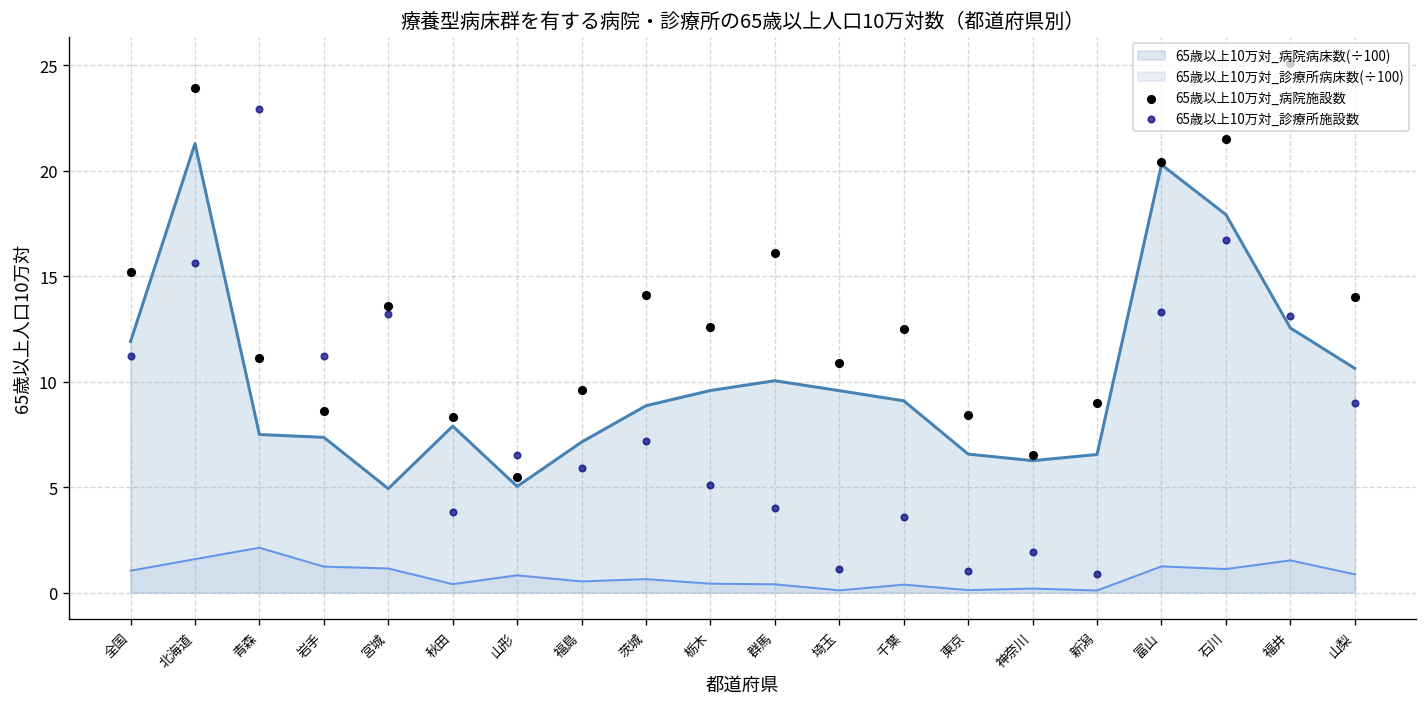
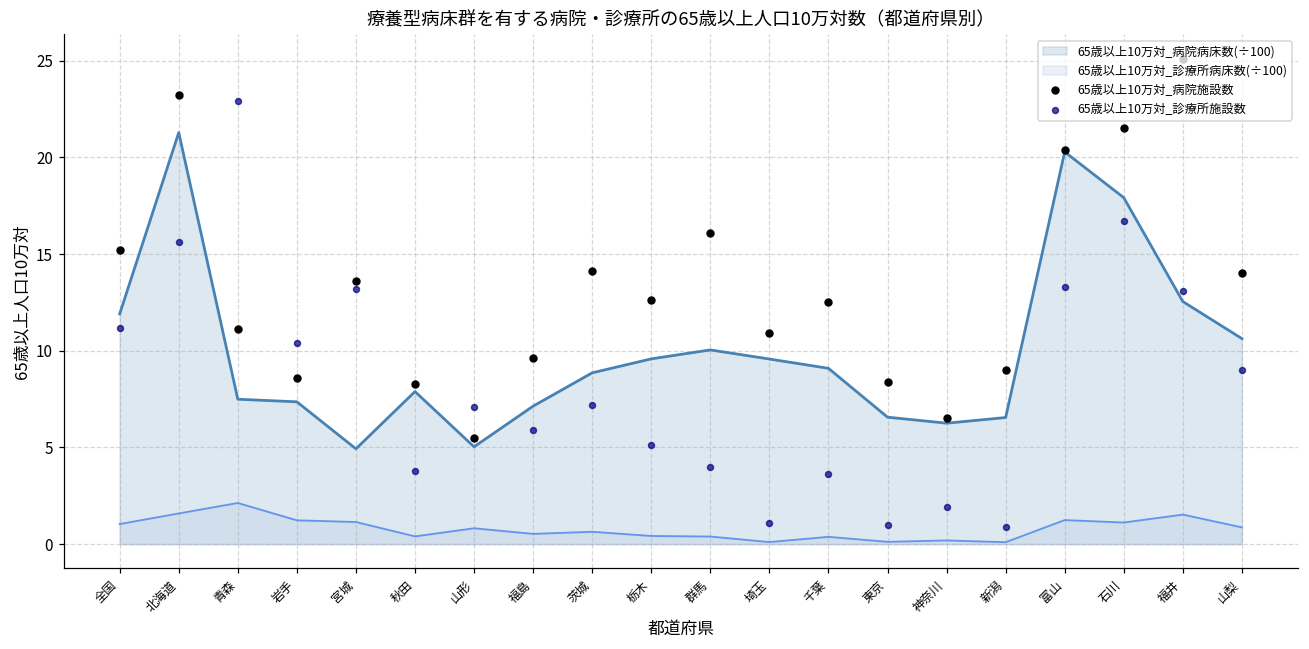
65歳以上10万対_病院施設数, 北海道: 23.9 -> 23.2
65歳以上10万対_診療所施設数, 岩手: 11.2 -> 10.4
65歳以上10万対_診療所施設数, 山形: 6.5 -> 7.1
